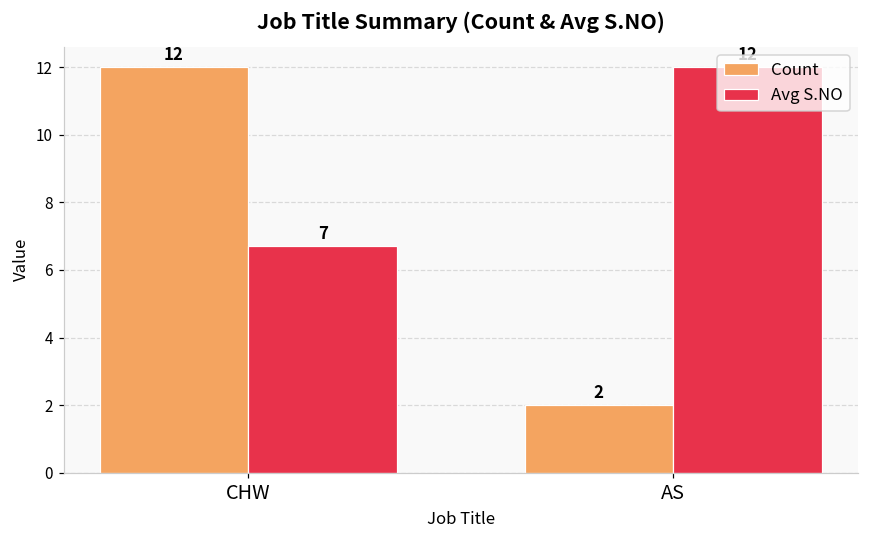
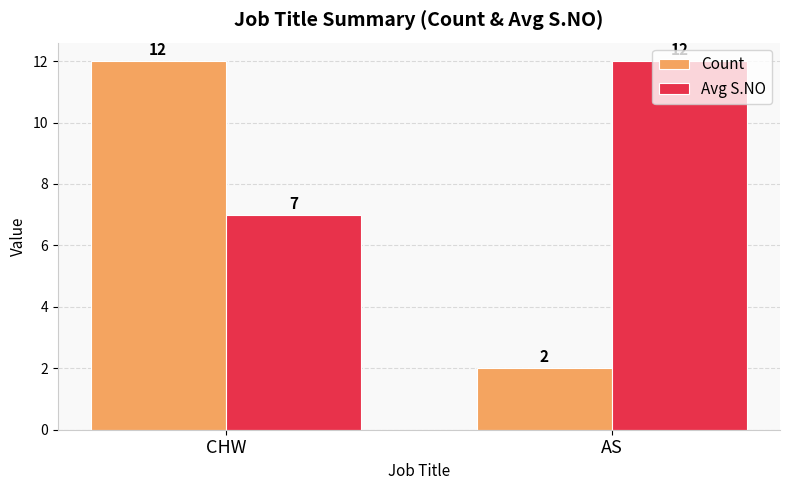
Avg S.NO, CHW: 6.7 -> 7.0
